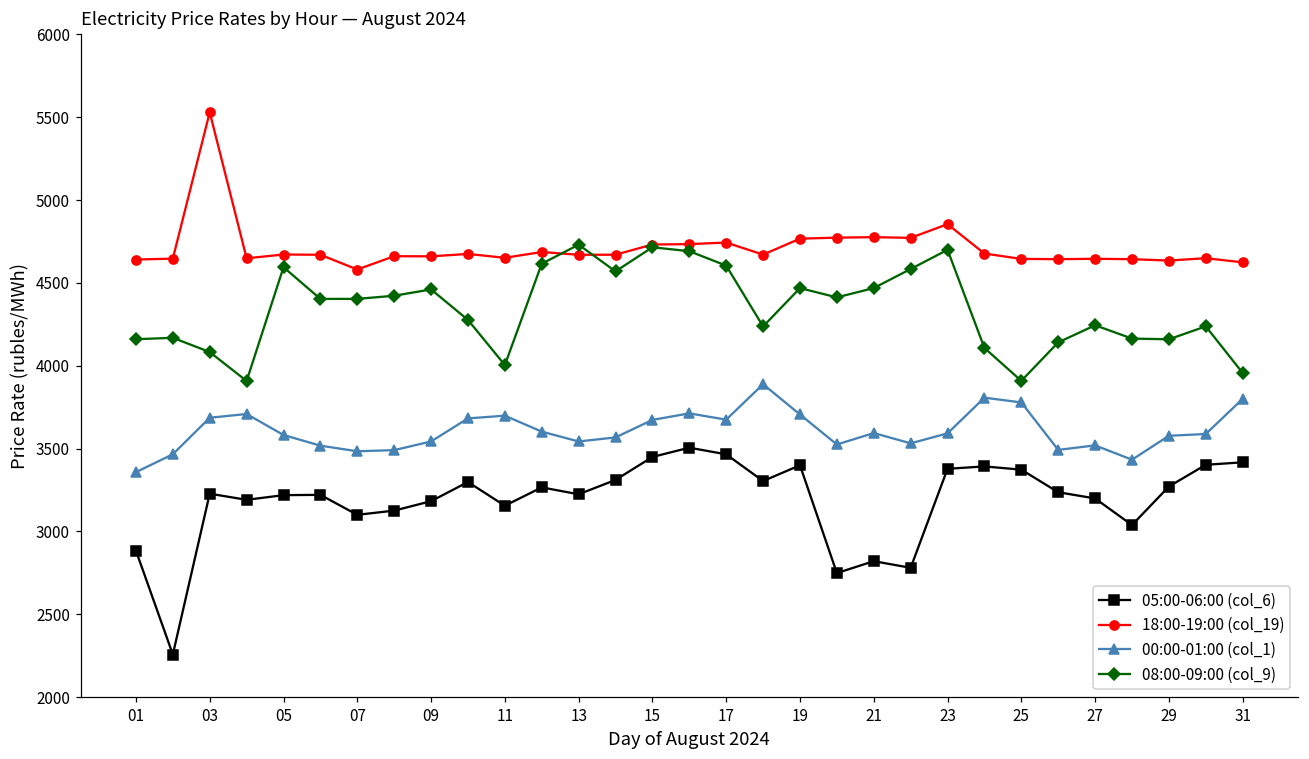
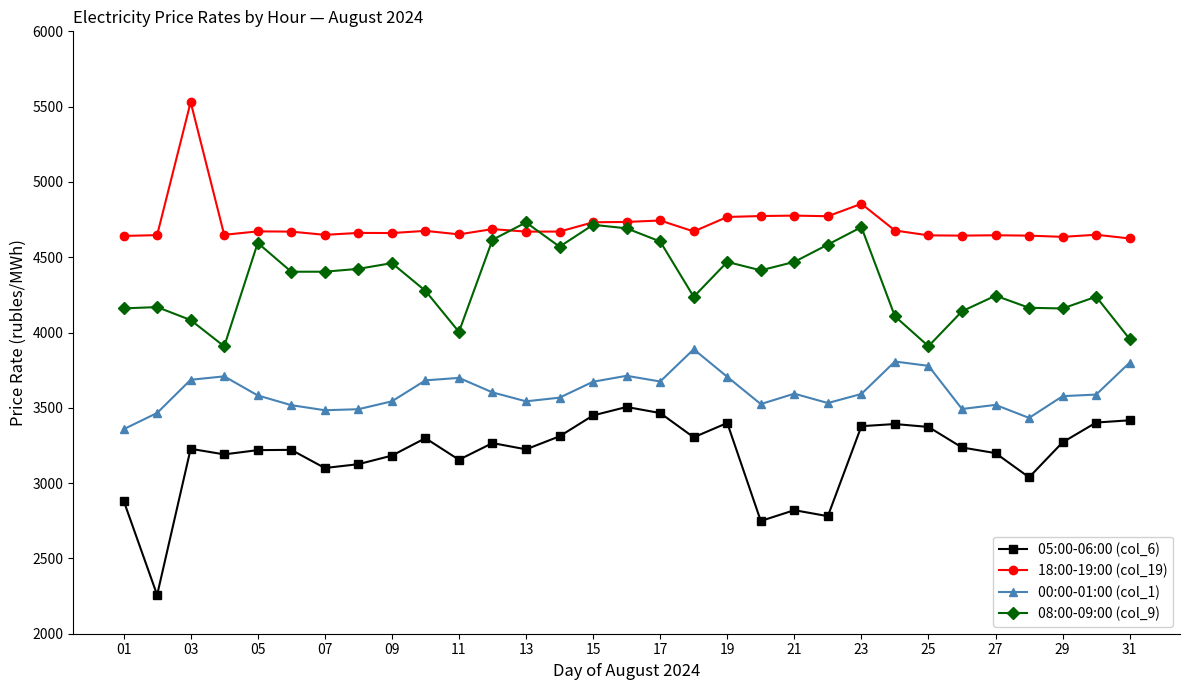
18:00-19:00 (col_19), 07: 4580 -> 4650
